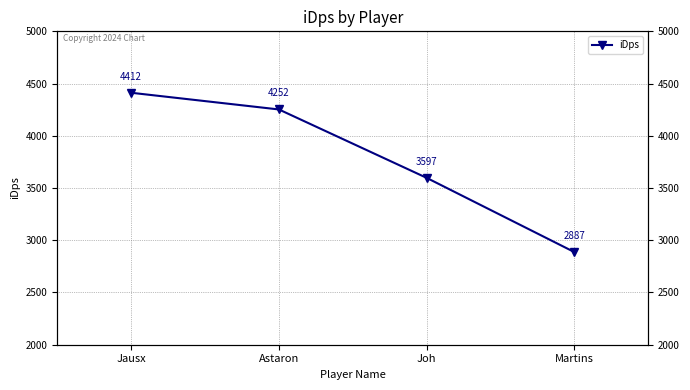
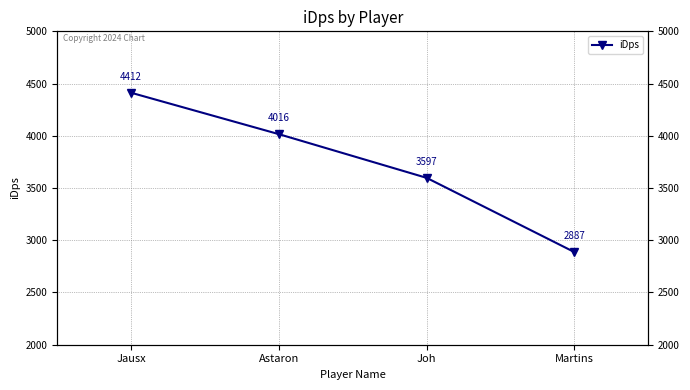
Astaron: 4252 -> 4016
